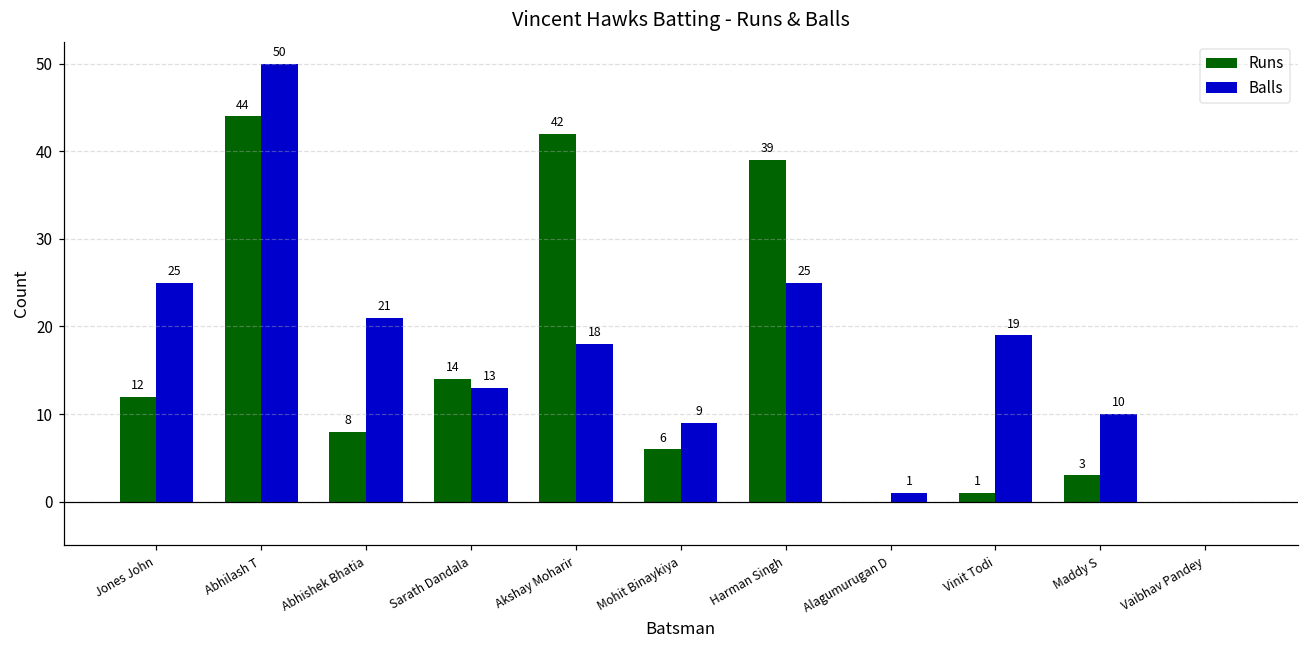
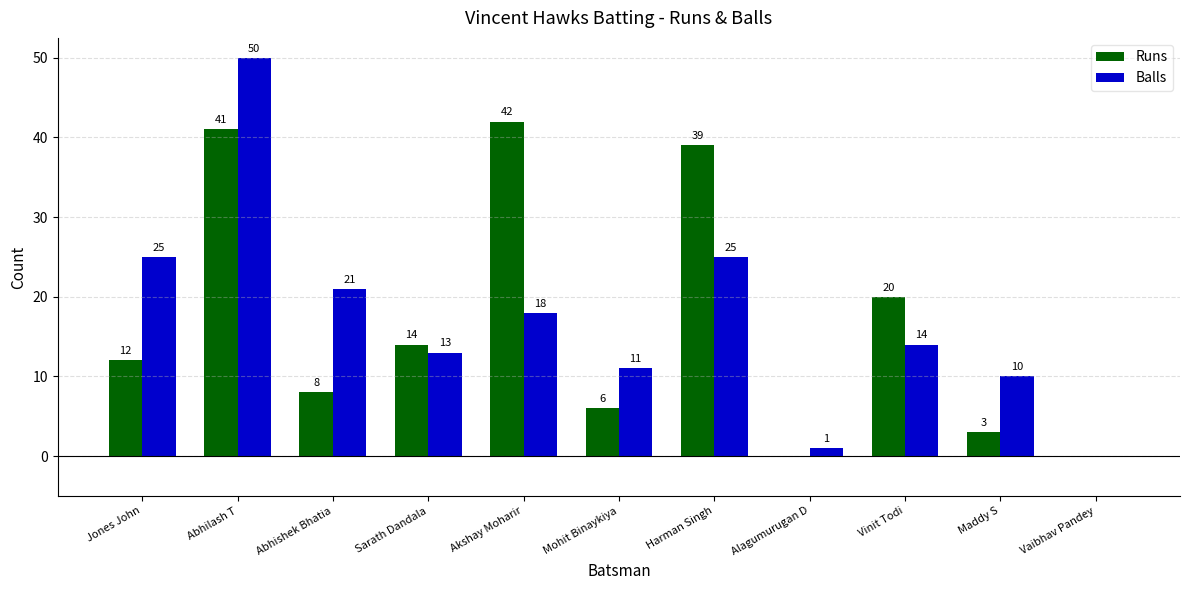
Runs, Abhilash T: 44 -> 41
Balls, Mohit Binaykiya: 9 -> 11
Runs, Vinit Todi: 1 -> 20
Balls, Vinit Todi: 19 -> 14
